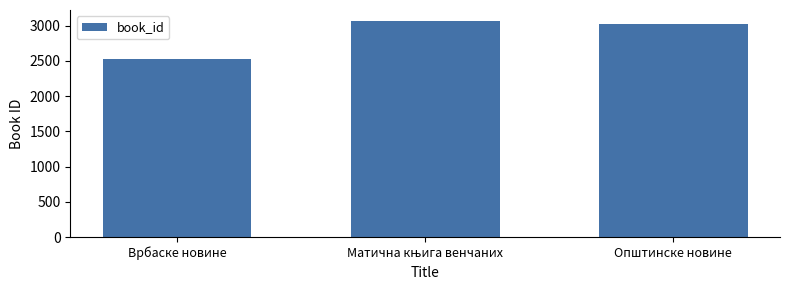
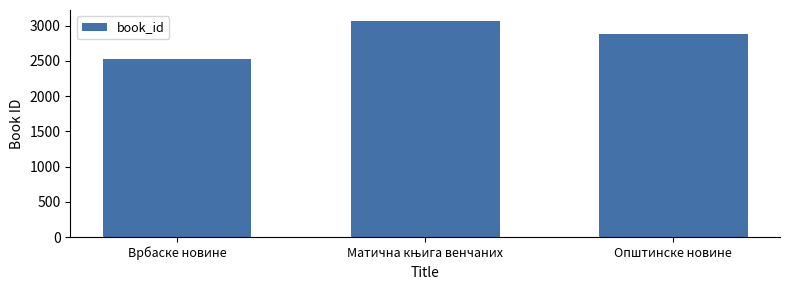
Општинске новине: 3000 -> 2900
